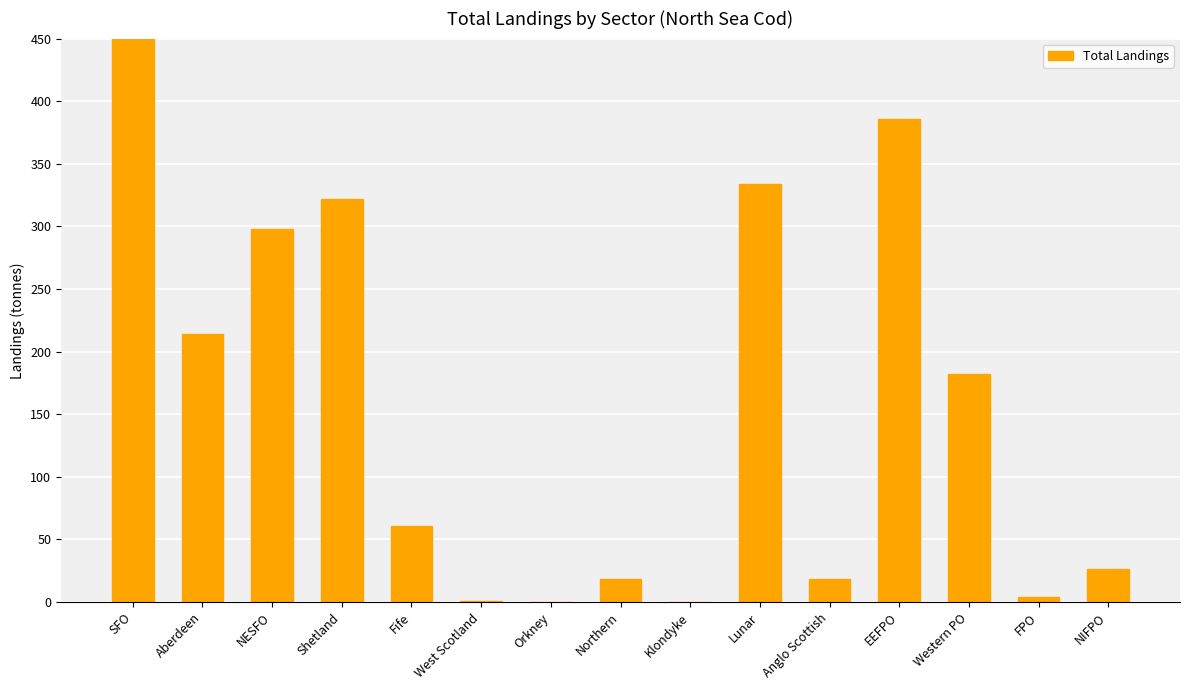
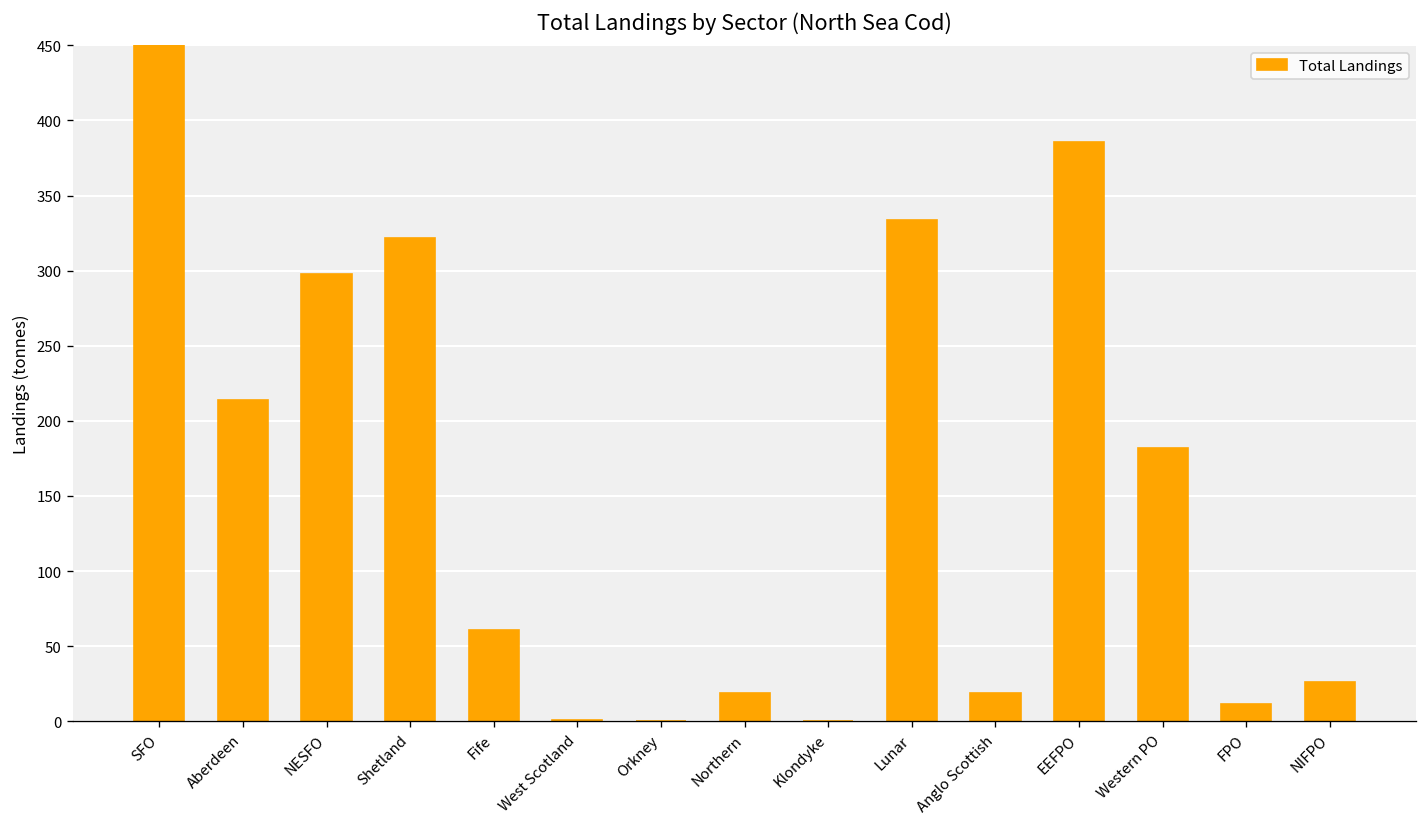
FPO: 4 -> 11
